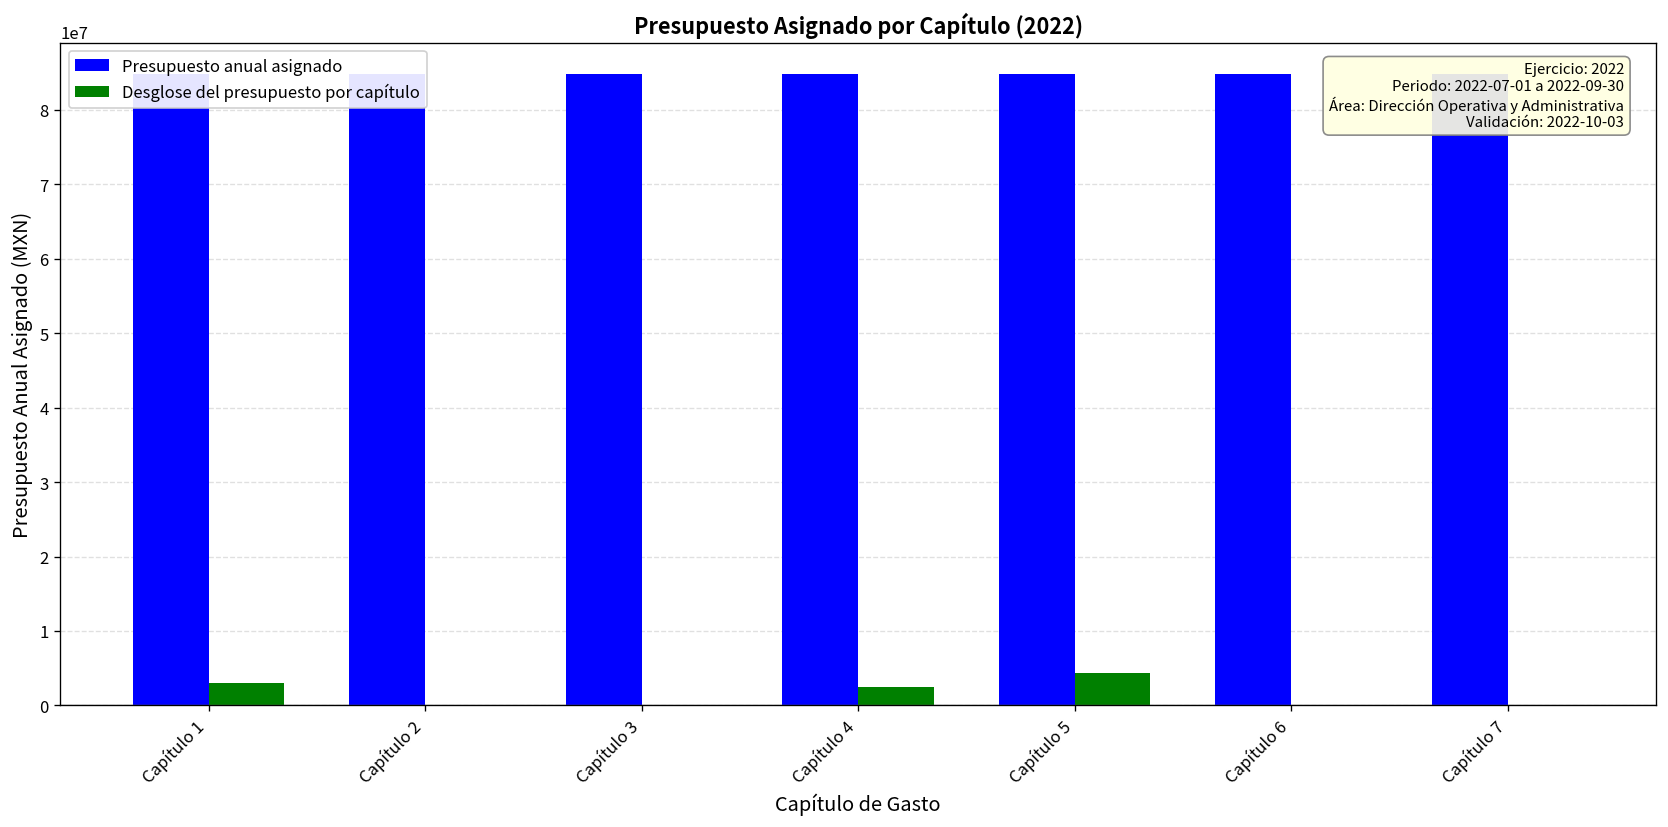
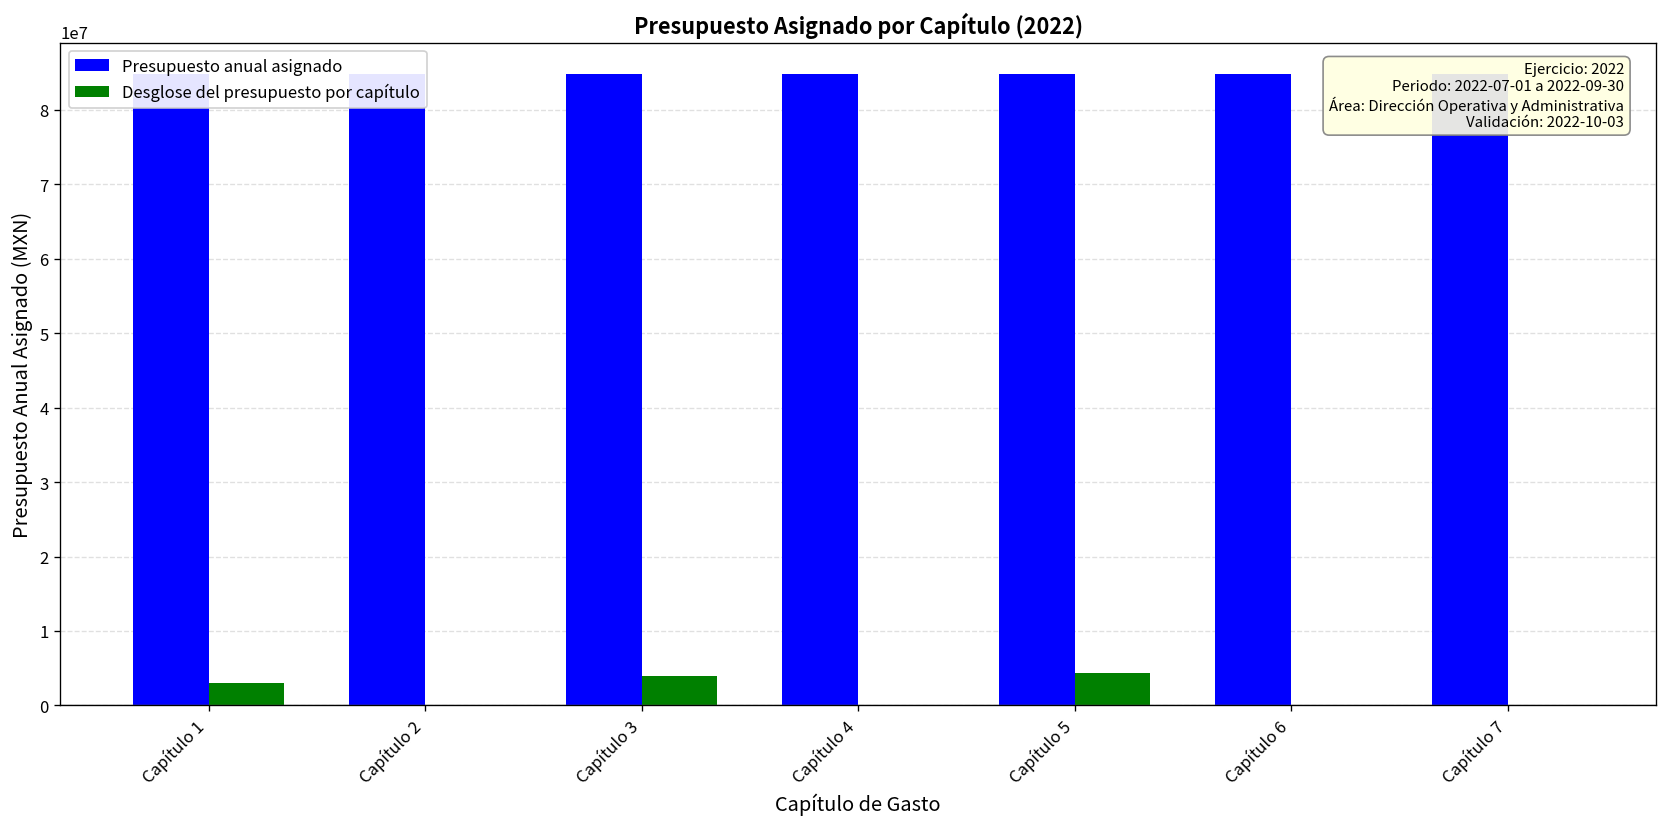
Desglose del presupuesto por capítulo, Capítulo 3: 0 -> 4000000
Desglose del presupuesto por capítulo, Capítulo 4: 2000000 -> 0
